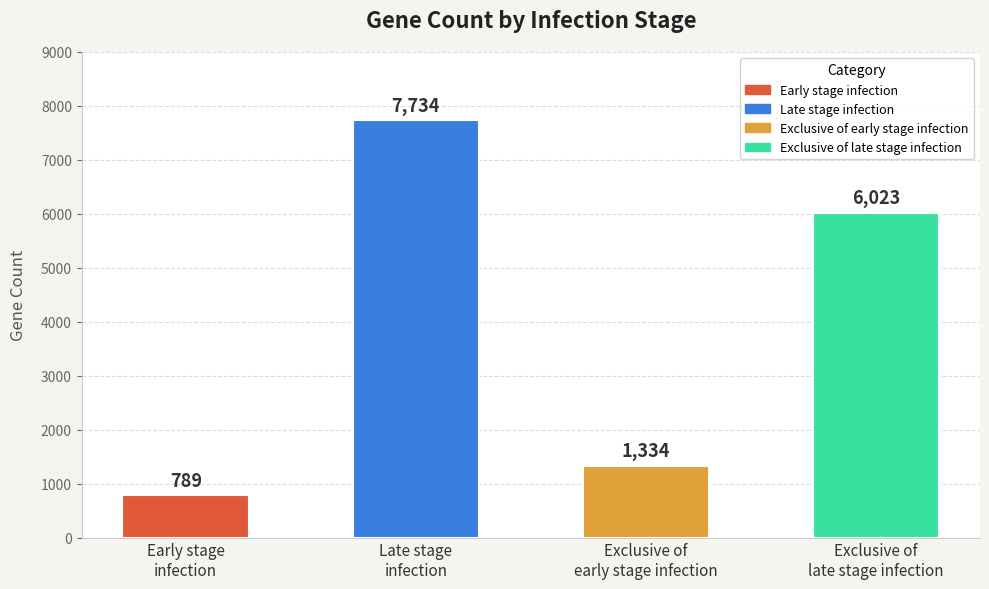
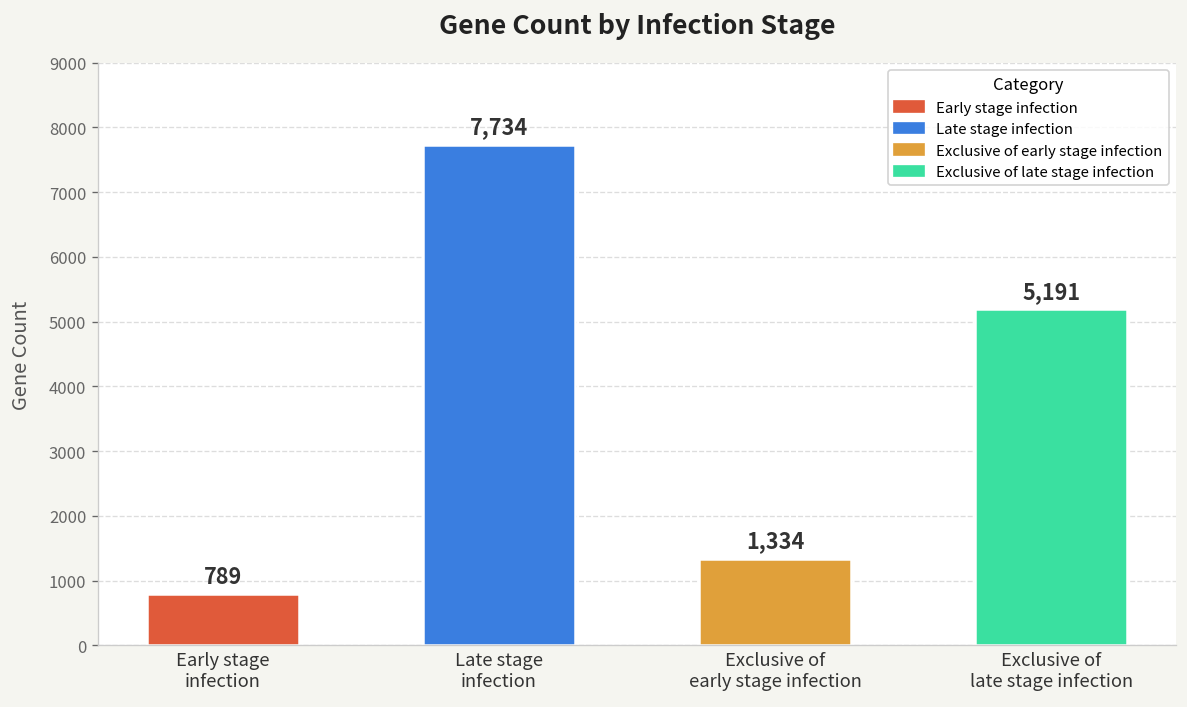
Exclusive of late stage infection: 6,023 -> 5,191
